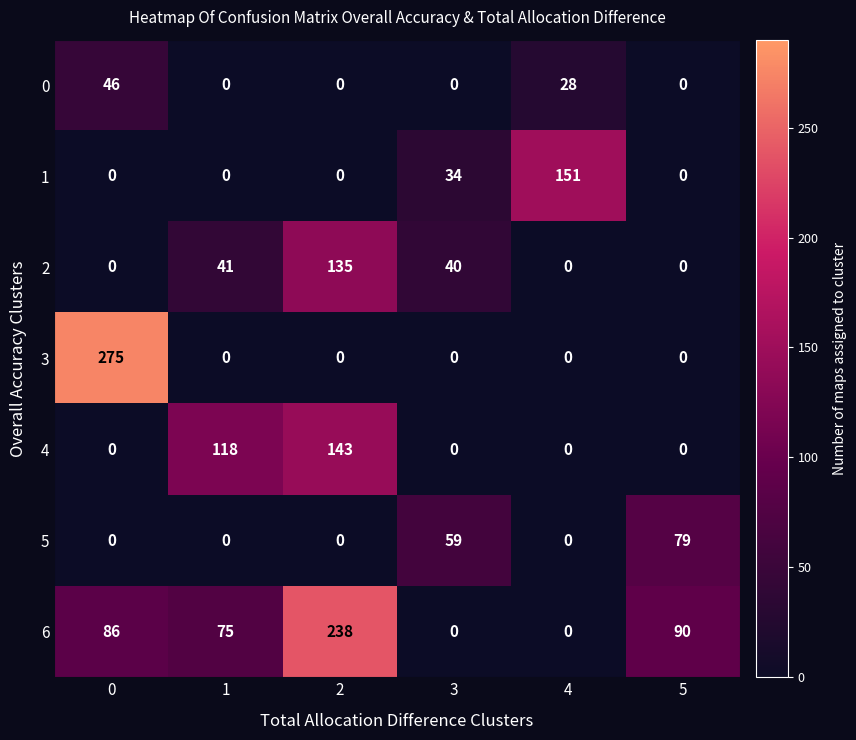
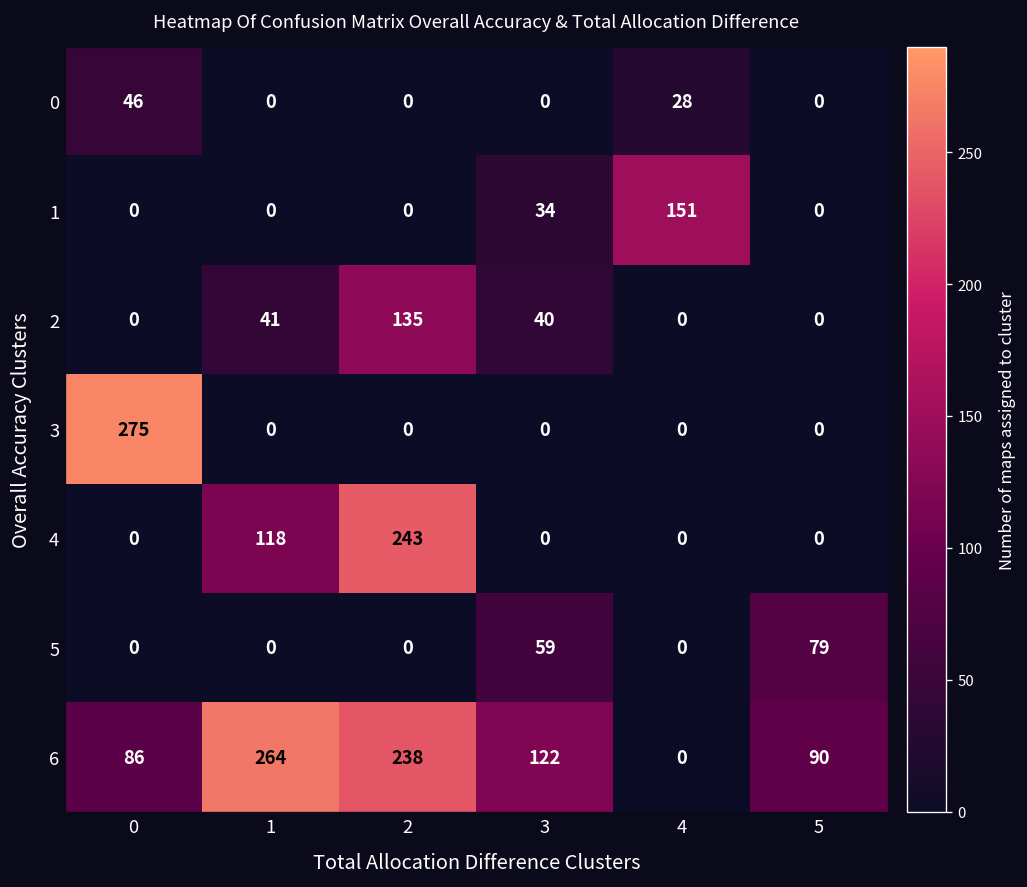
4, 2: 143 -> 243
6, 1: 75 -> 264
6, 3: 0 -> 122
